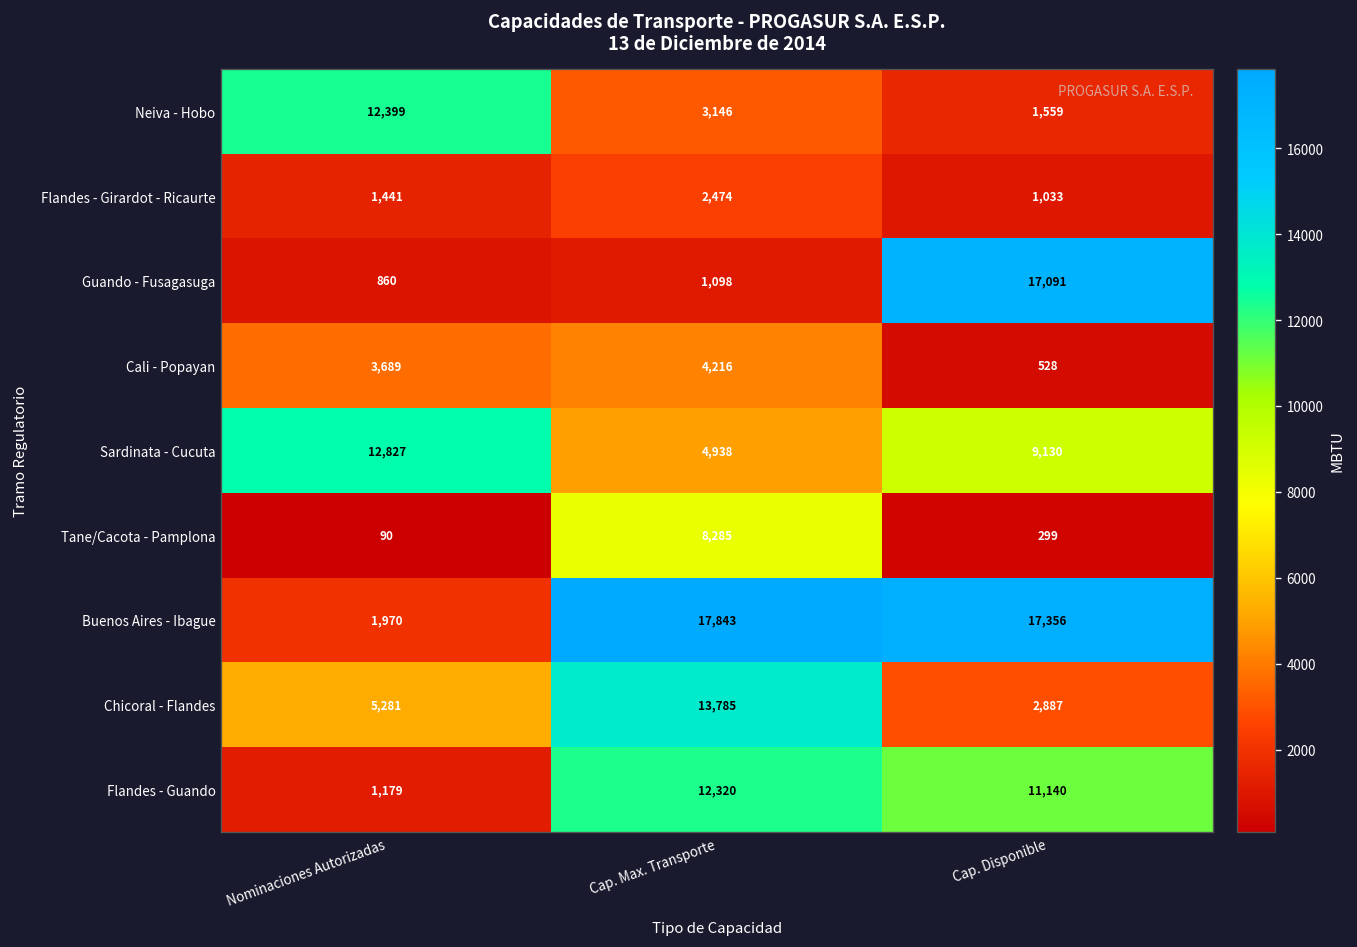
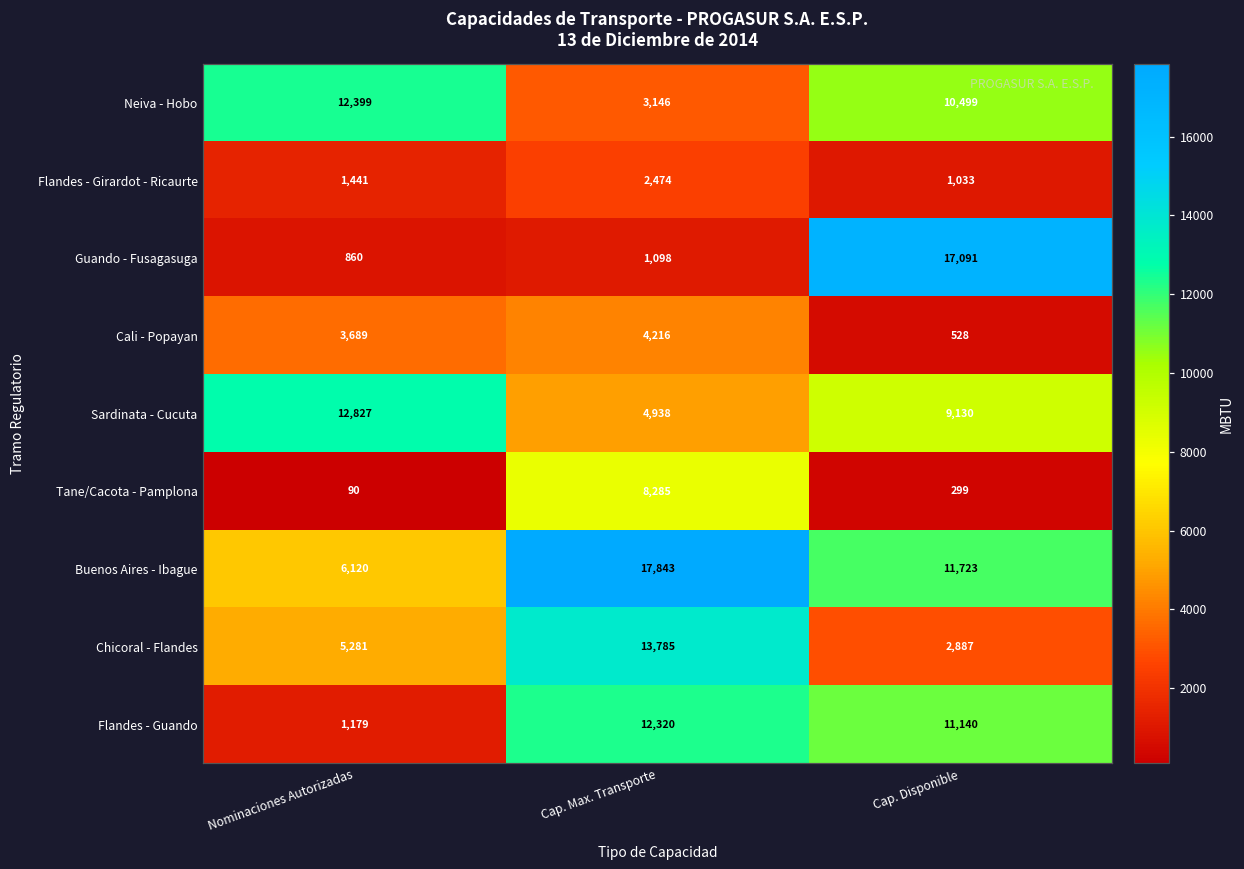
Neiva - Hobo, Cap. Disponible: 1,559 -> 10,499
Buenos Aires - Ibague, Nominaciones Autorizadas: 1,970 -> 6,120
Buenos Aires - Ibague, Cap. Disponible: 17,356 -> 11,723
